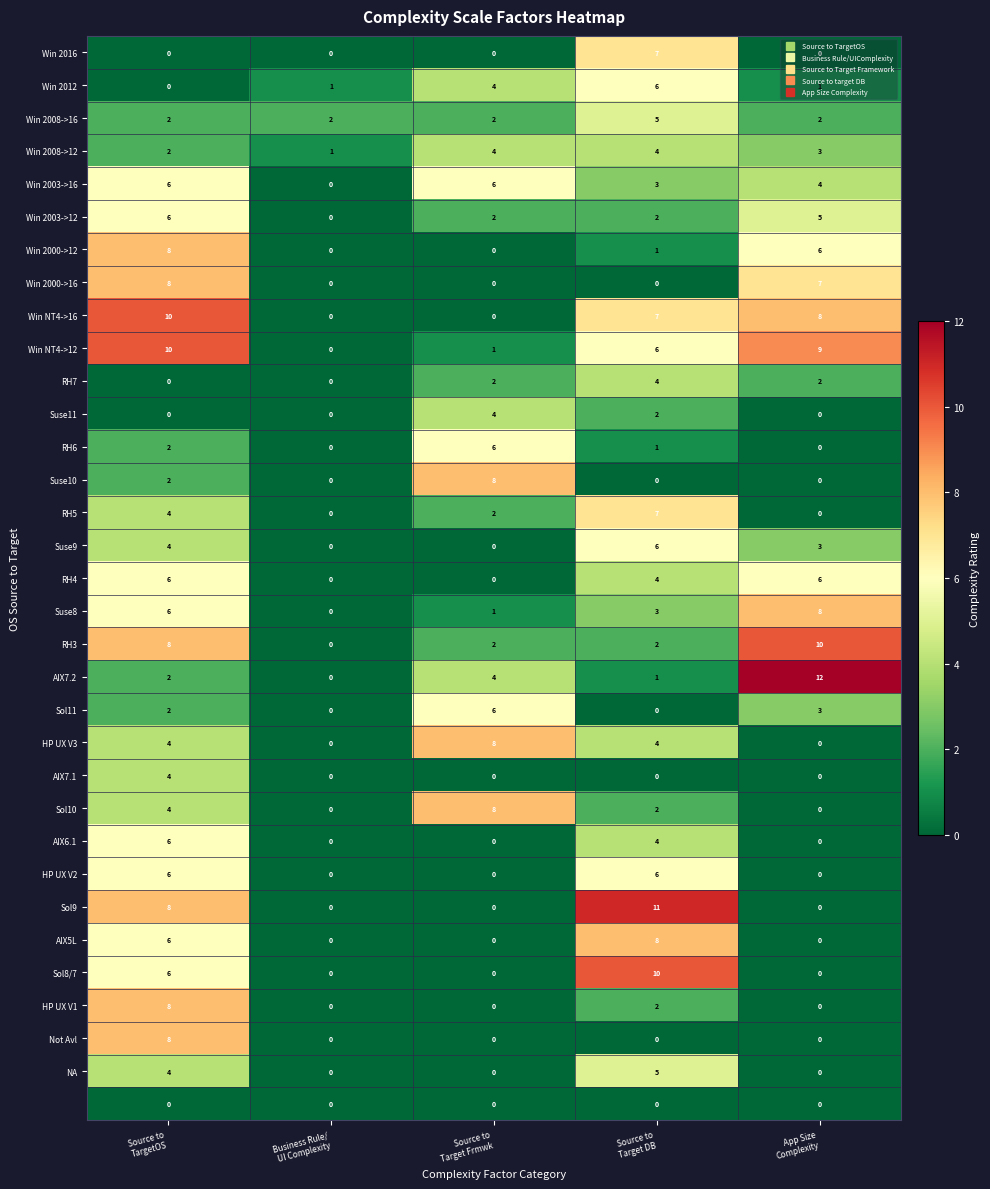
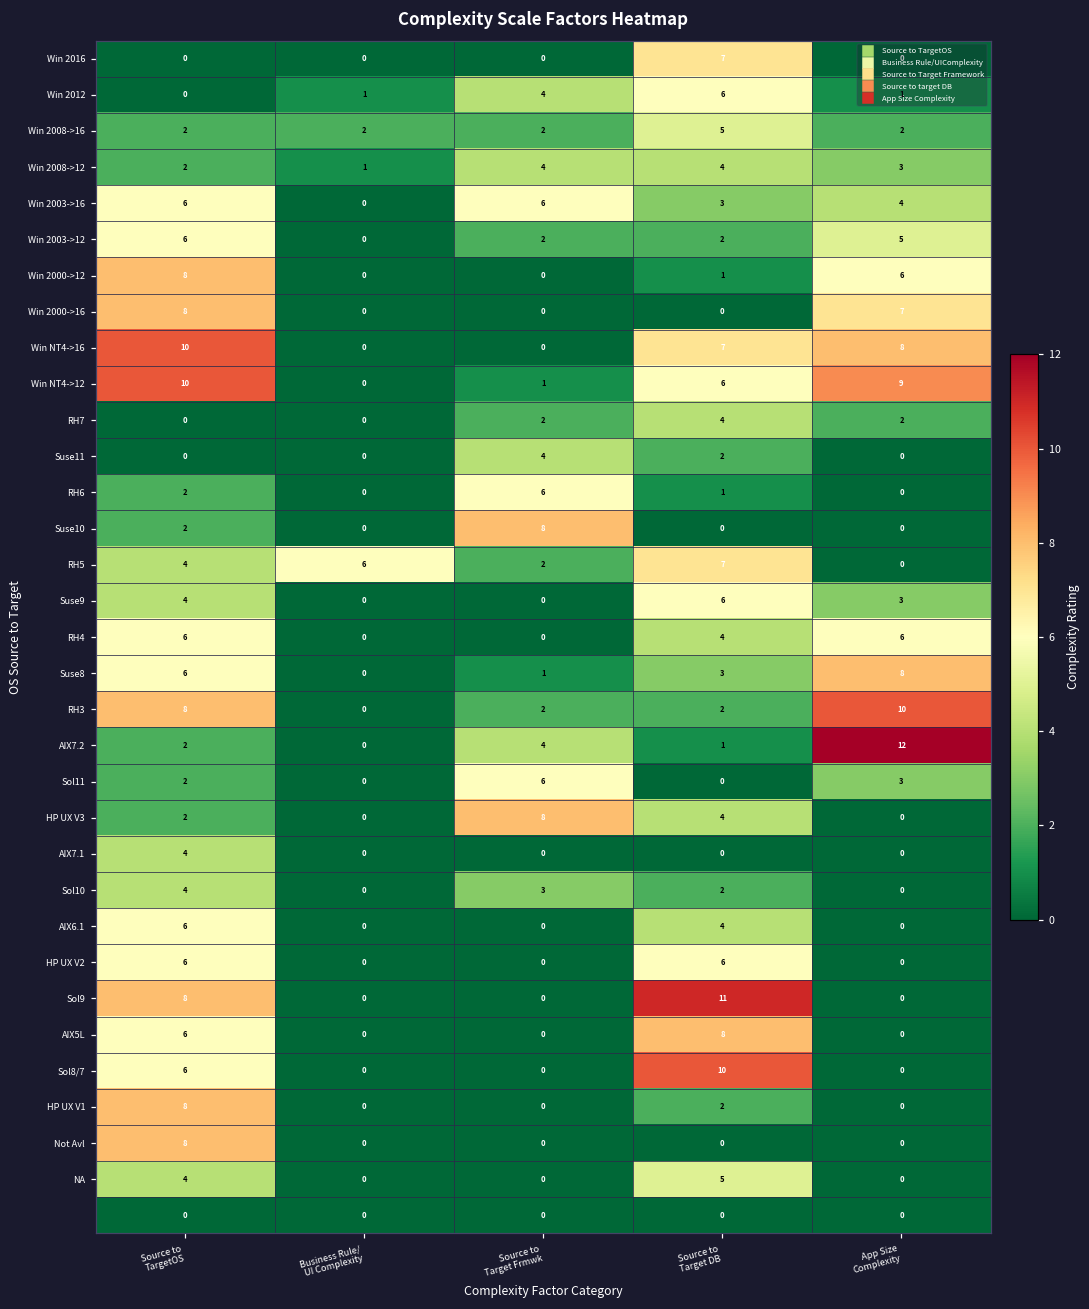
RH5, Business Rule/ UI Complexity: 0 -> 6
HP UX V3, Source to TargetOS: 4 -> 2
Sol10, Source to Target Frmwk: 8 -> 3
